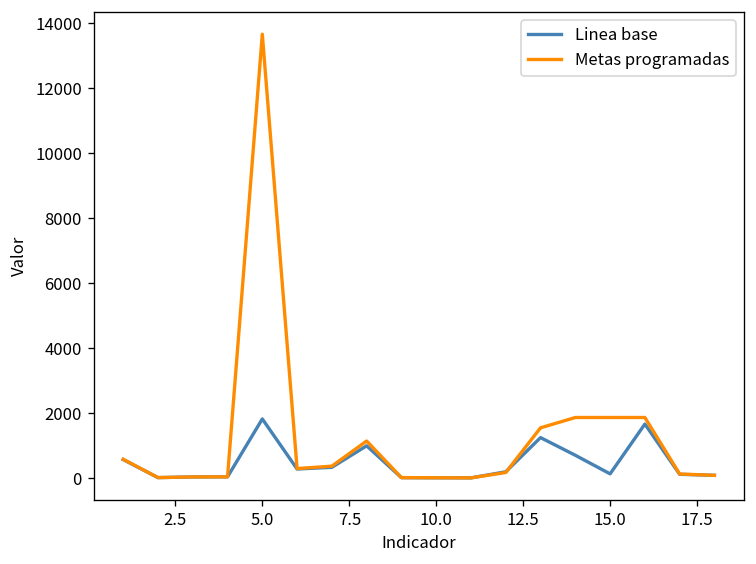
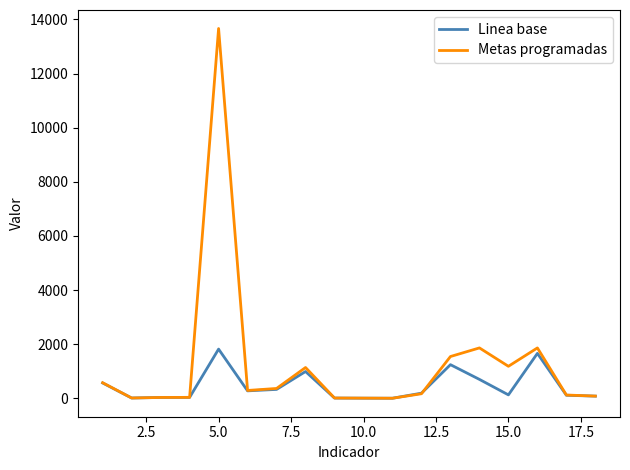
Metas programadas, 15.0: 1900 -> 1200
